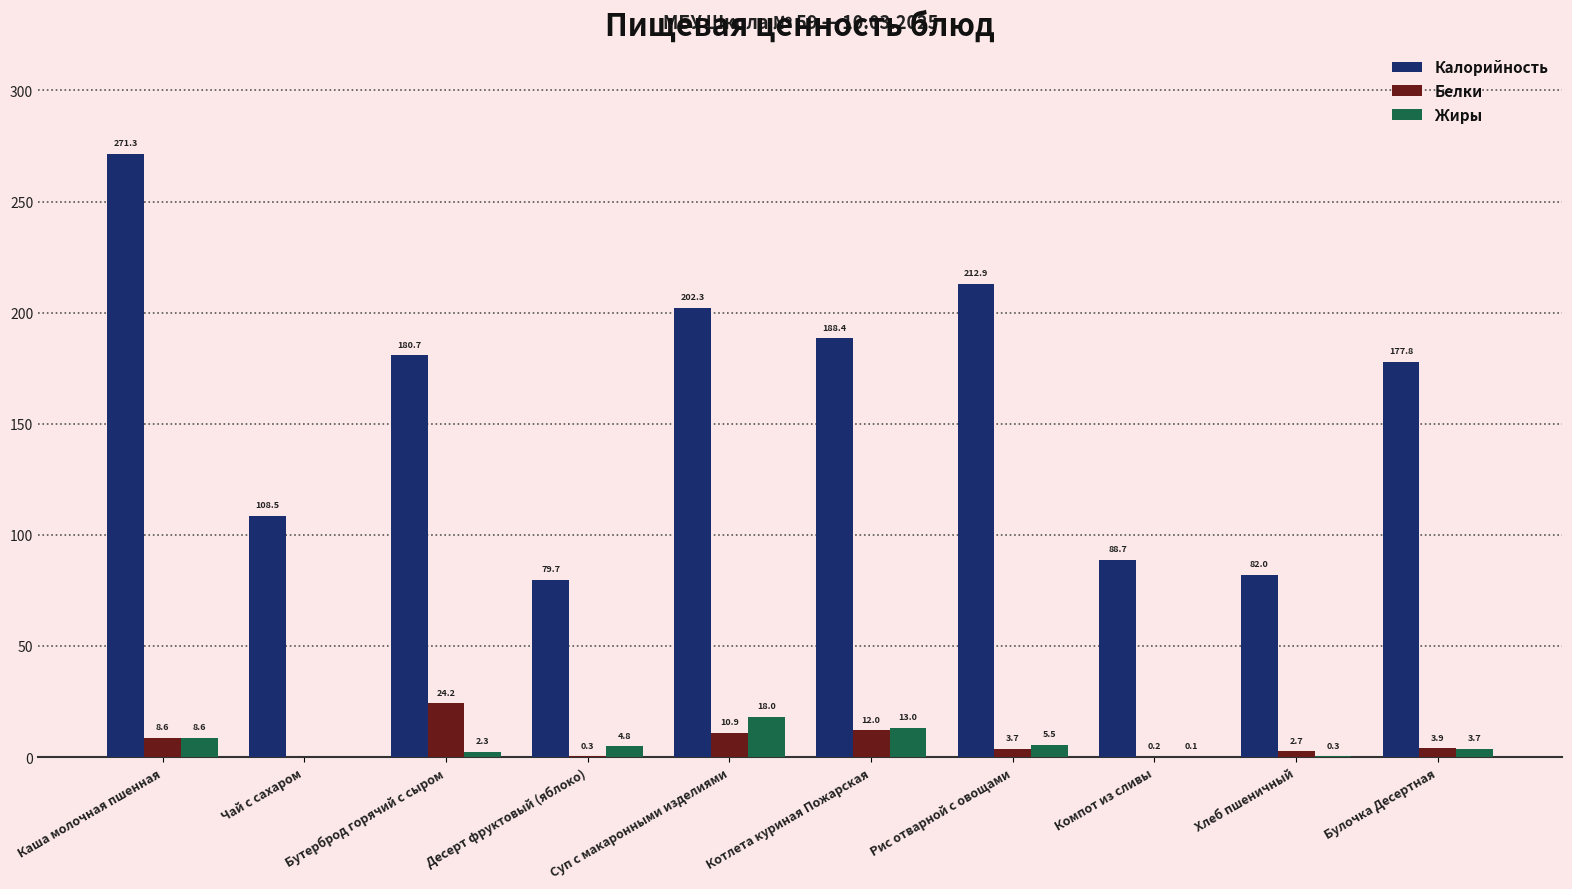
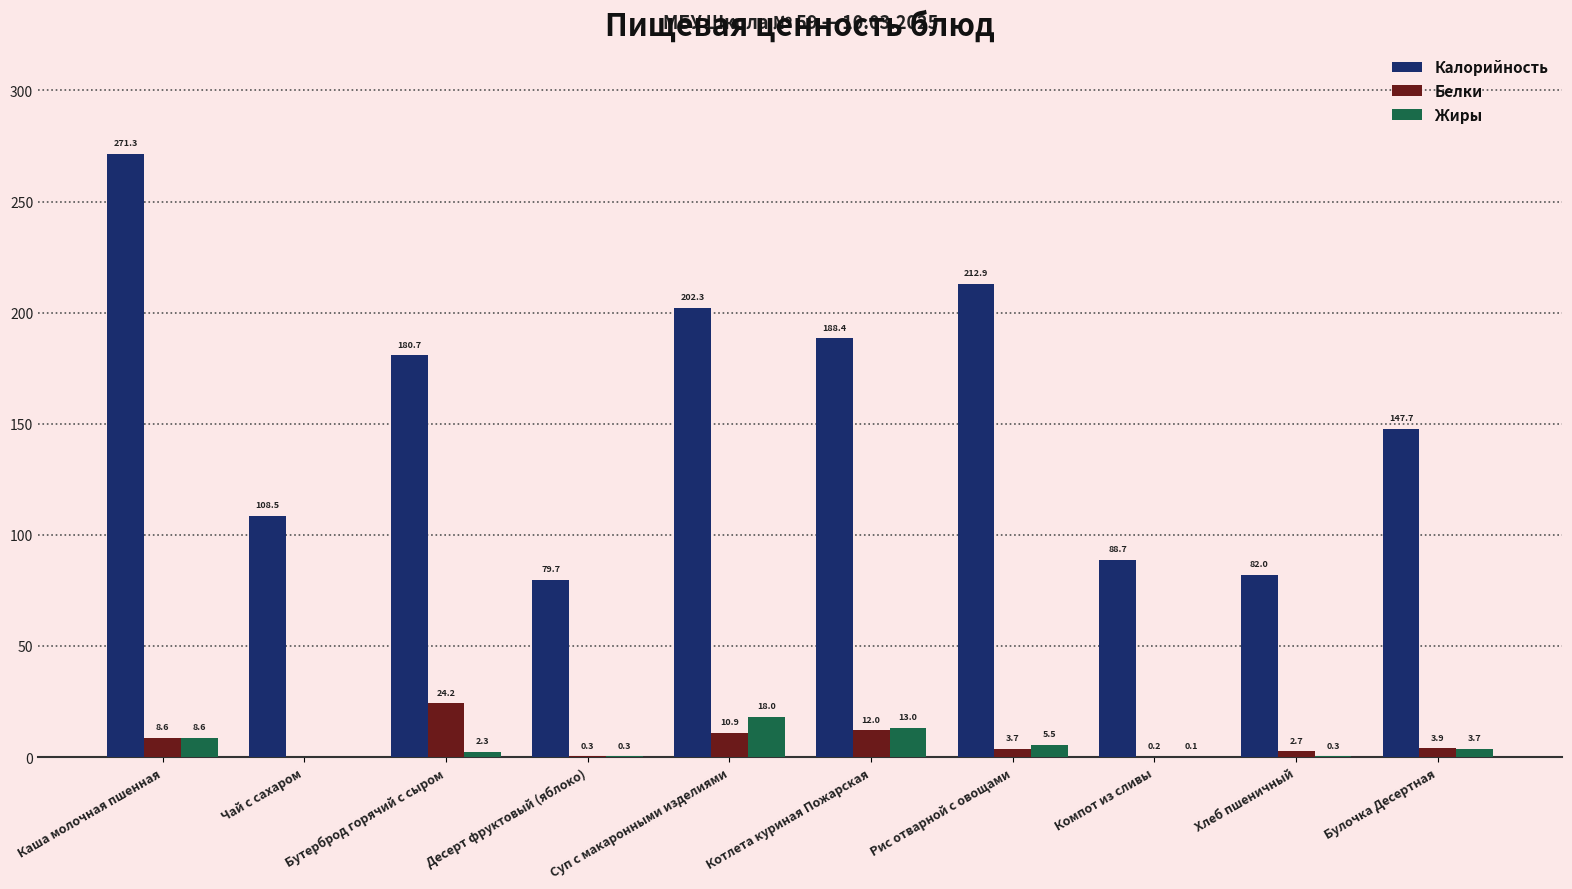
Жиры, Десерт фруктовый (яблоко): 4.8 -> 0.3
Калорийность, Булочка Десертная: 177.8 -> 147.7
